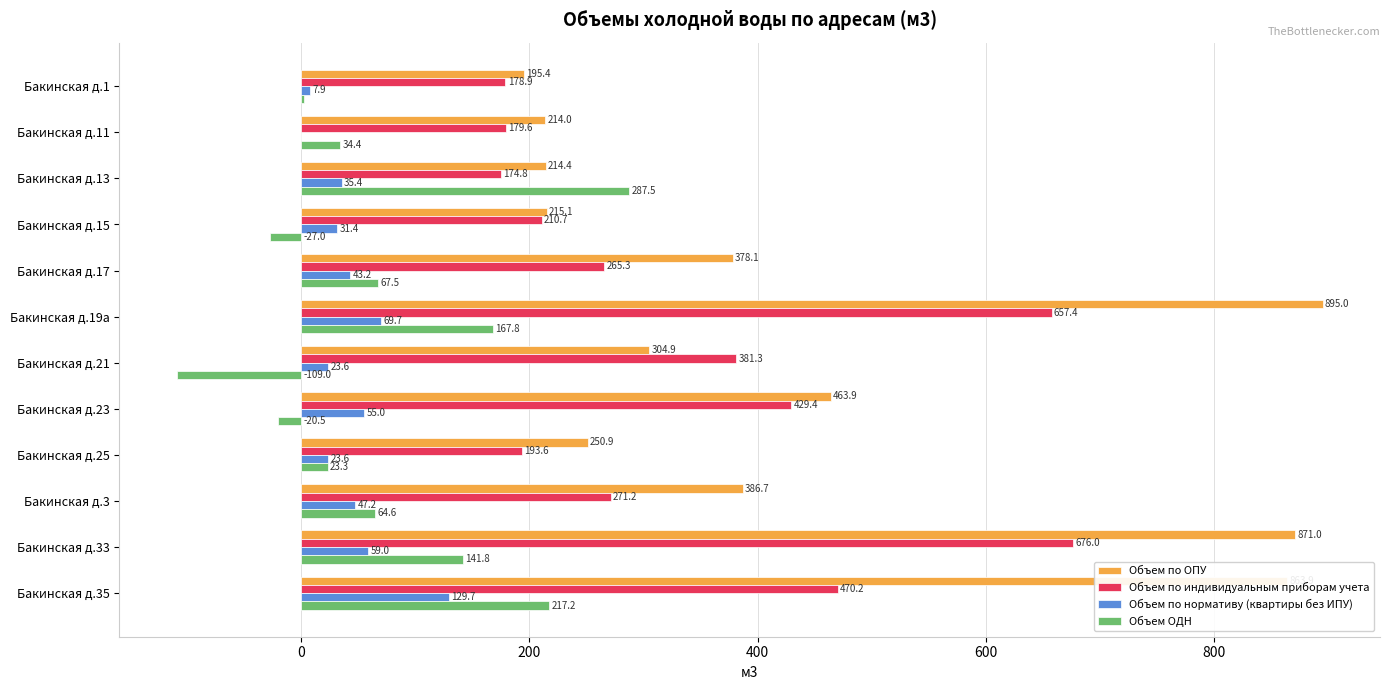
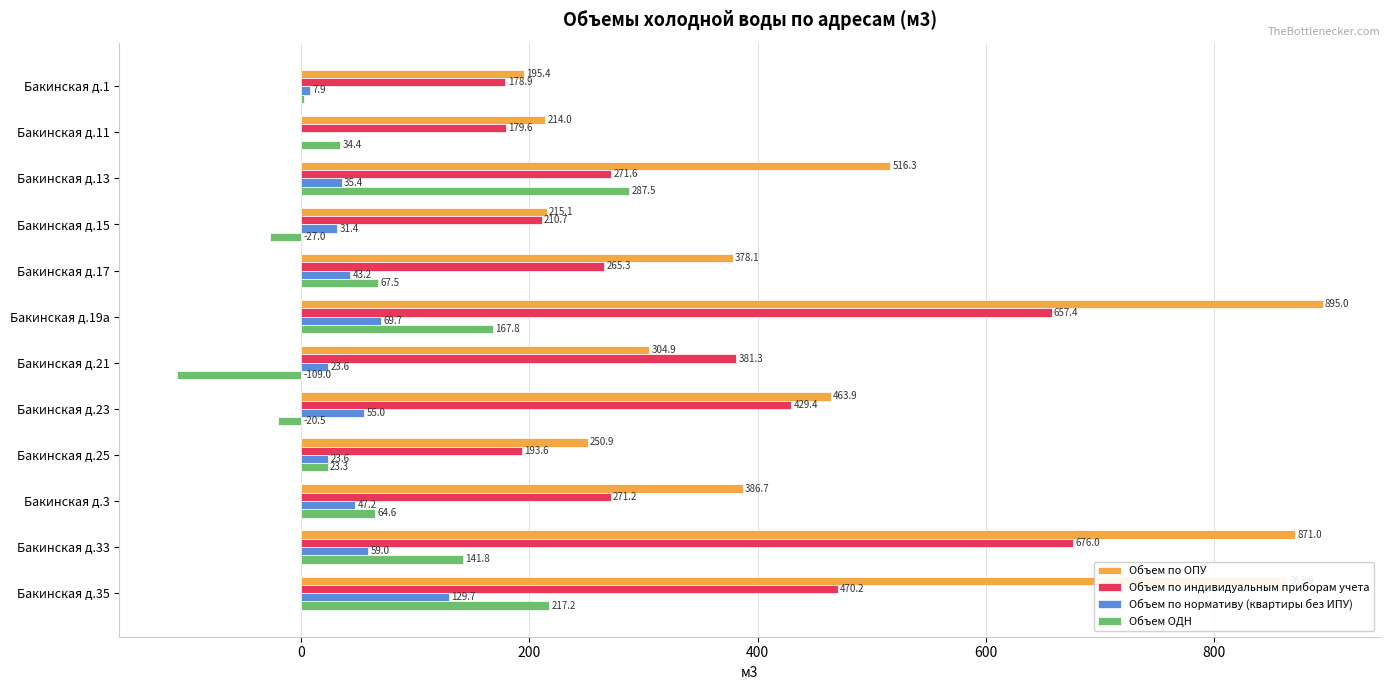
Объем по ОПУ, Бакинская д.13: 214.4 -> 516.3
Объем по индивидуальным приборам учета, Бакинская д.13: 174.8 -> 271.6
